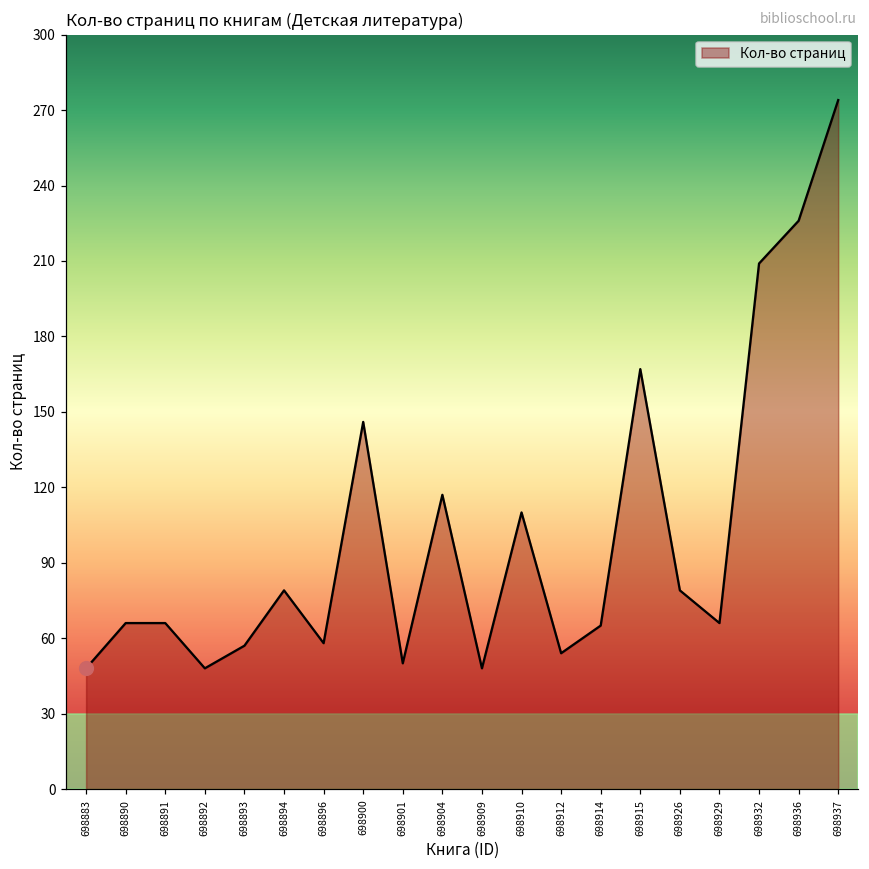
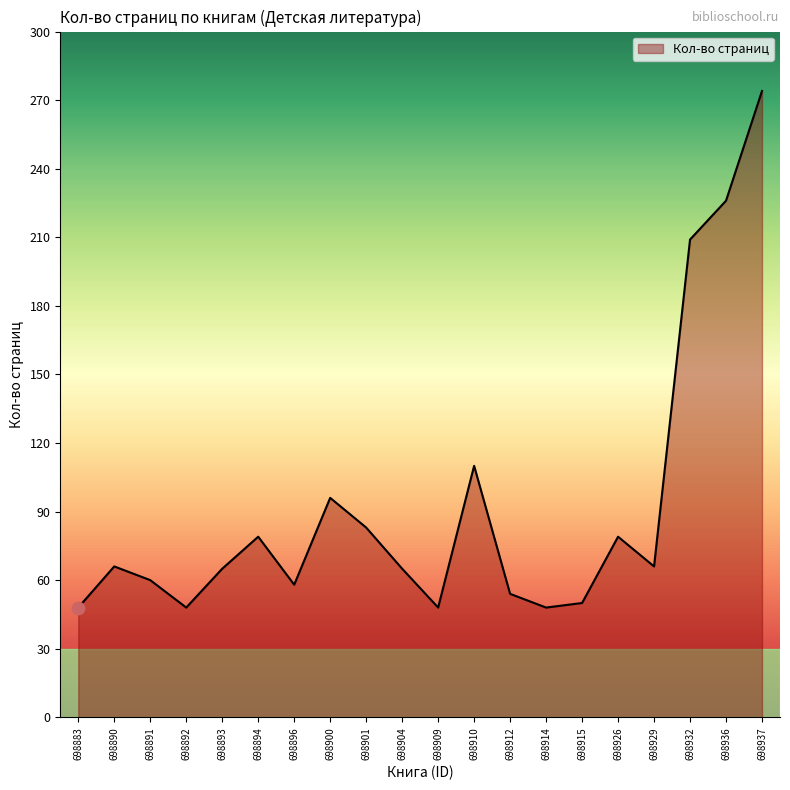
Кол-во страниц, 698891: 66 -> 60
Кол-во страниц, 698893: 57 -> 65
Кол-во страниц, 698900: 146 -> 96
Кол-во страниц, 698901: 50 -> 83
Кол-во страниц, 698904: 117 -> 65
Кол-во страниц, 698914: 65 -> 48
Кол-во страниц, 698915: 167 -> 50
